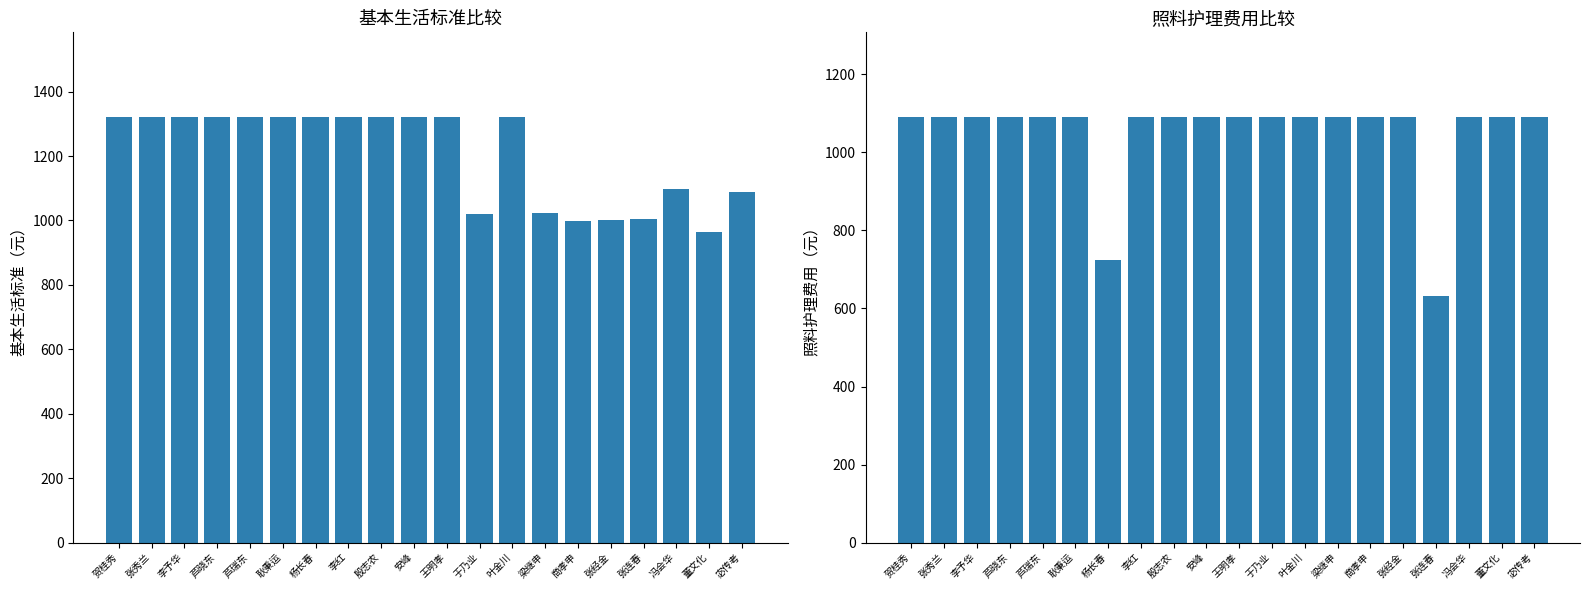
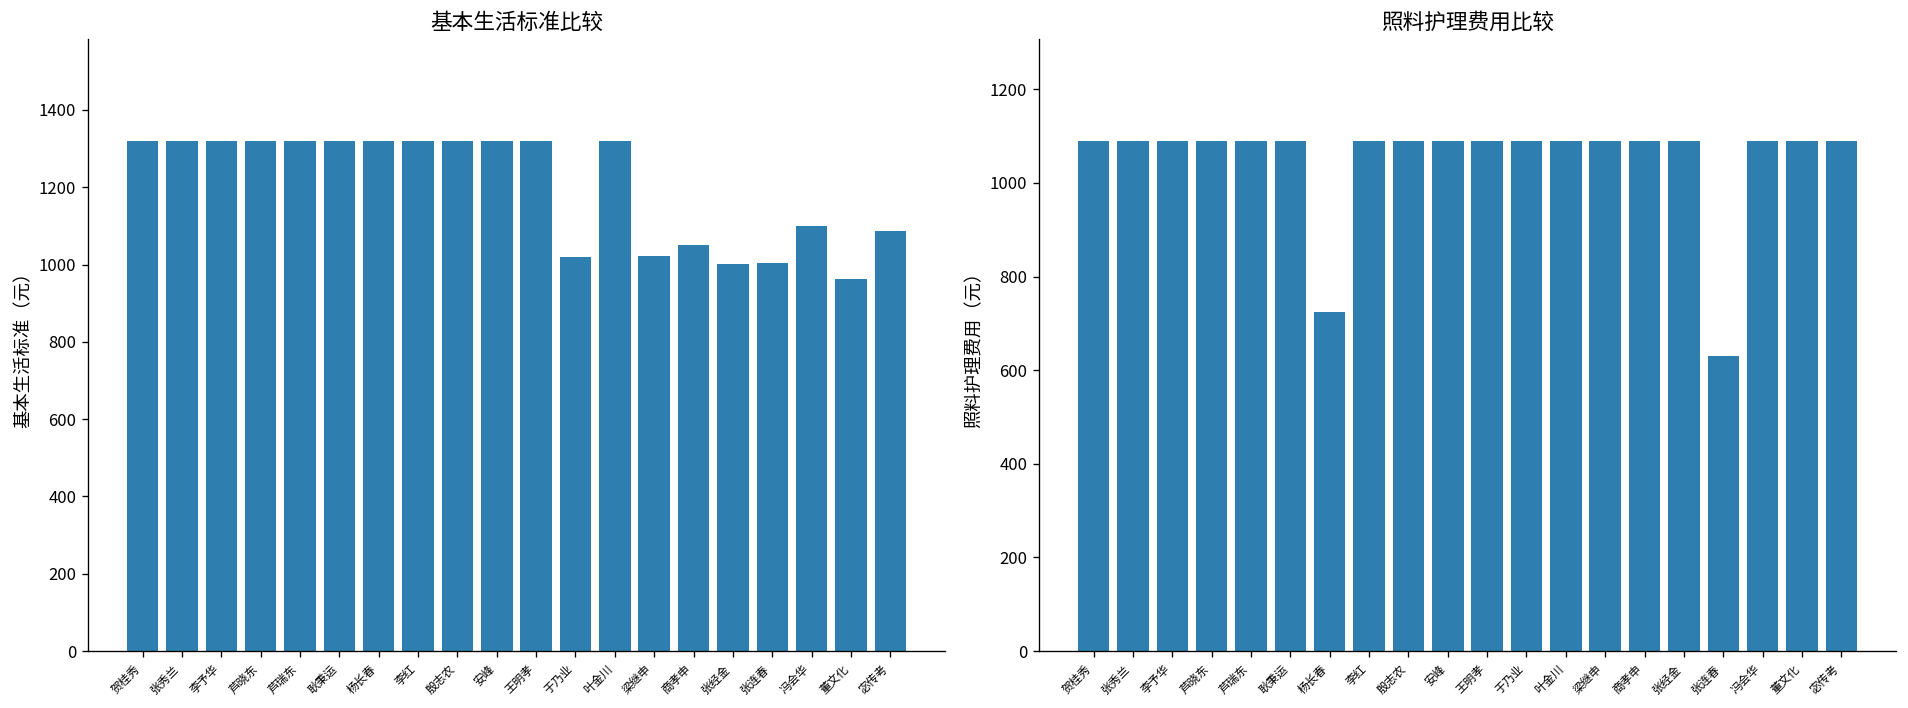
基本生活标准比较, 商孝申: 1000 -> 1050
